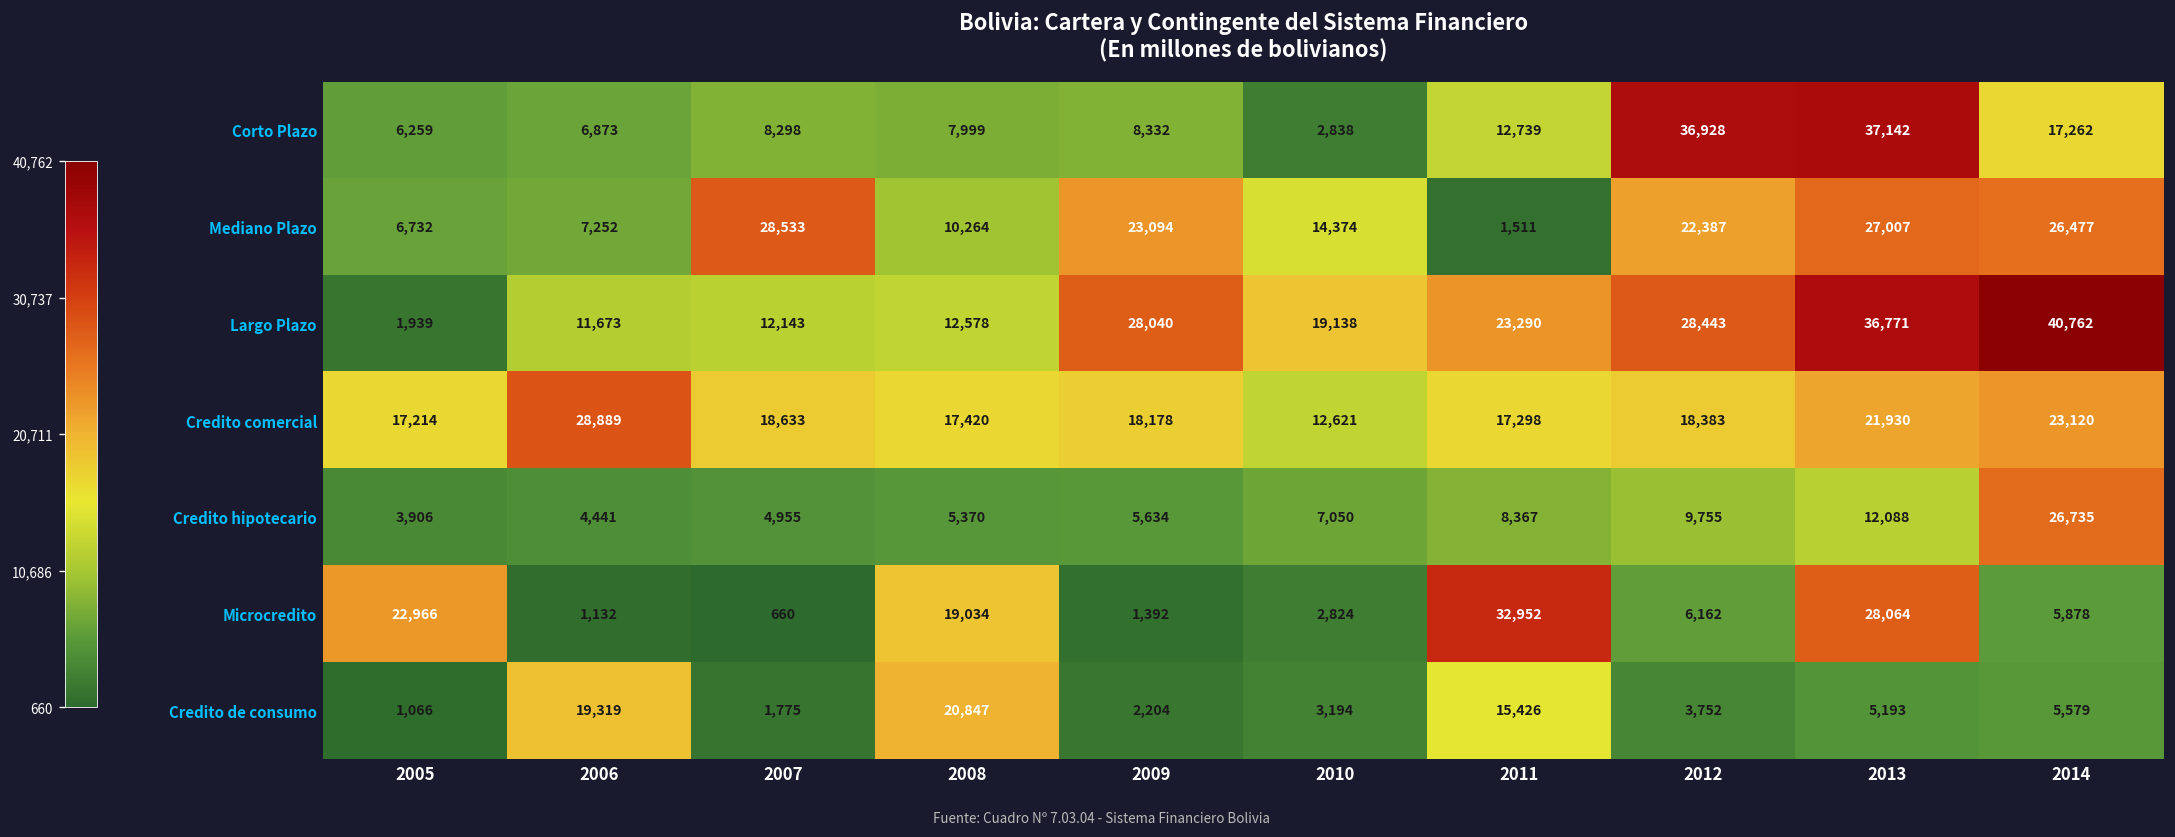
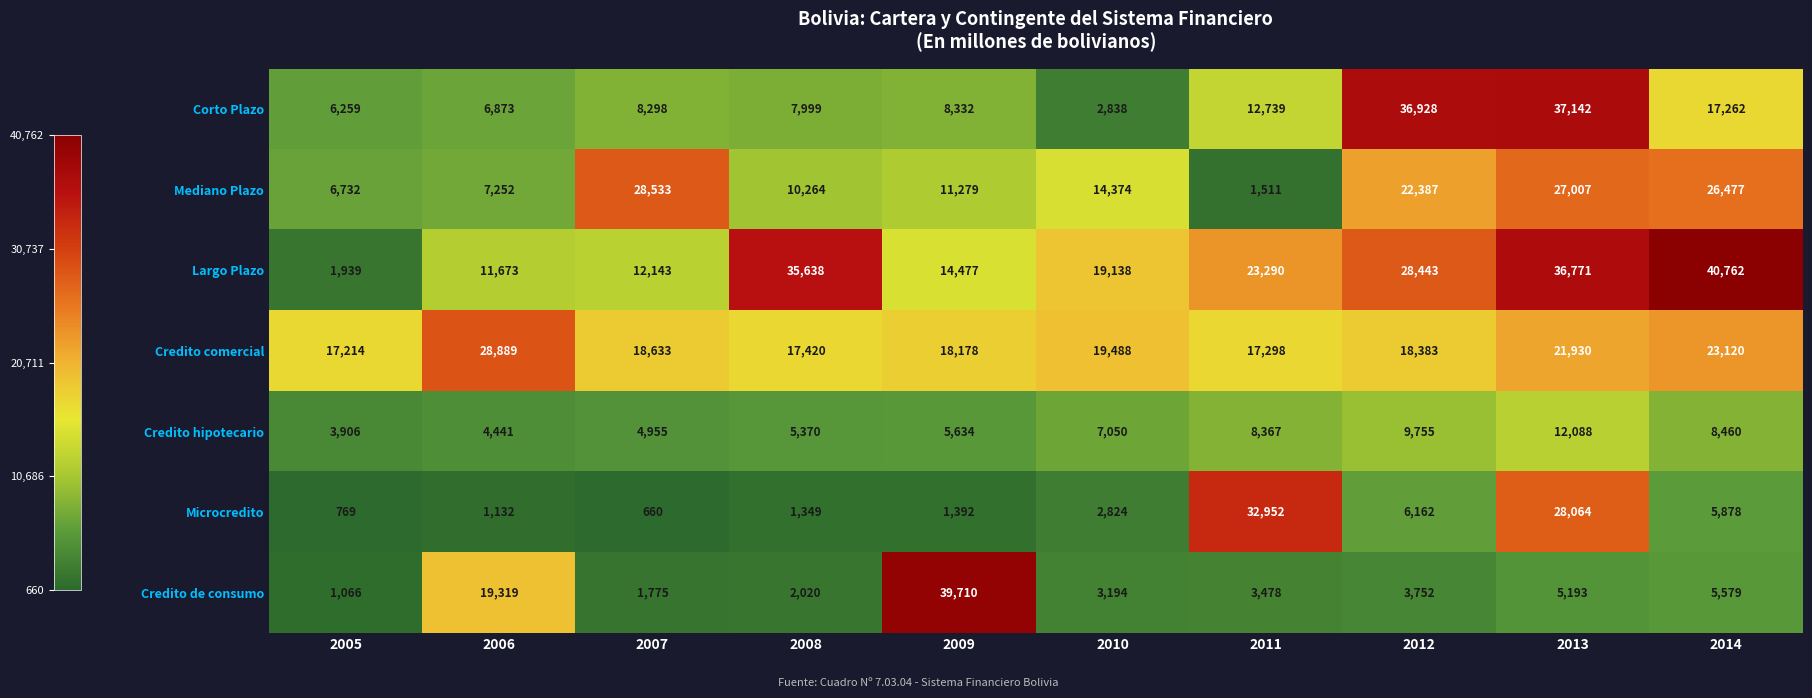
Mediano Plazo, 2009: 23,094 -> 11,279
Largo Plazo, 2008: 12,578 -> 35,638
Largo Plazo, 2009: 28,040 -> 14,477
Credito comercial, 2010: 12,621 -> 19,488
Credito hipotecario, 2014: 26,735 -> 8,460
Microcredito, 2005: 22,966 -> 769
Microcredito, 2008: 19,034 -> 1,349
Credito de consumo, 2008: 20,847 -> 2,020
Credito de consumo, 2009: 2,204 -> 39,710
Credito de consumo, 2011: 15,426 -> 3,478
